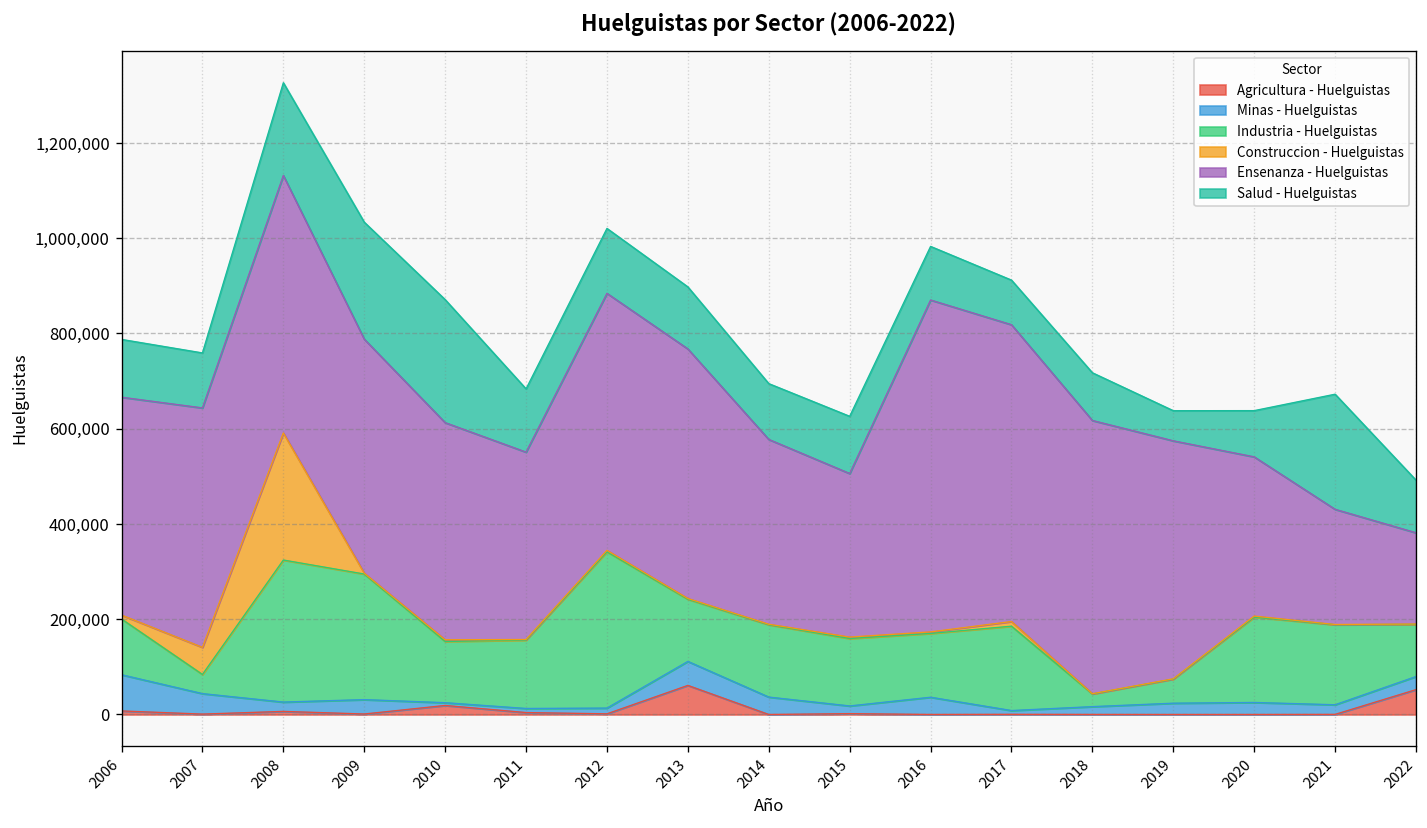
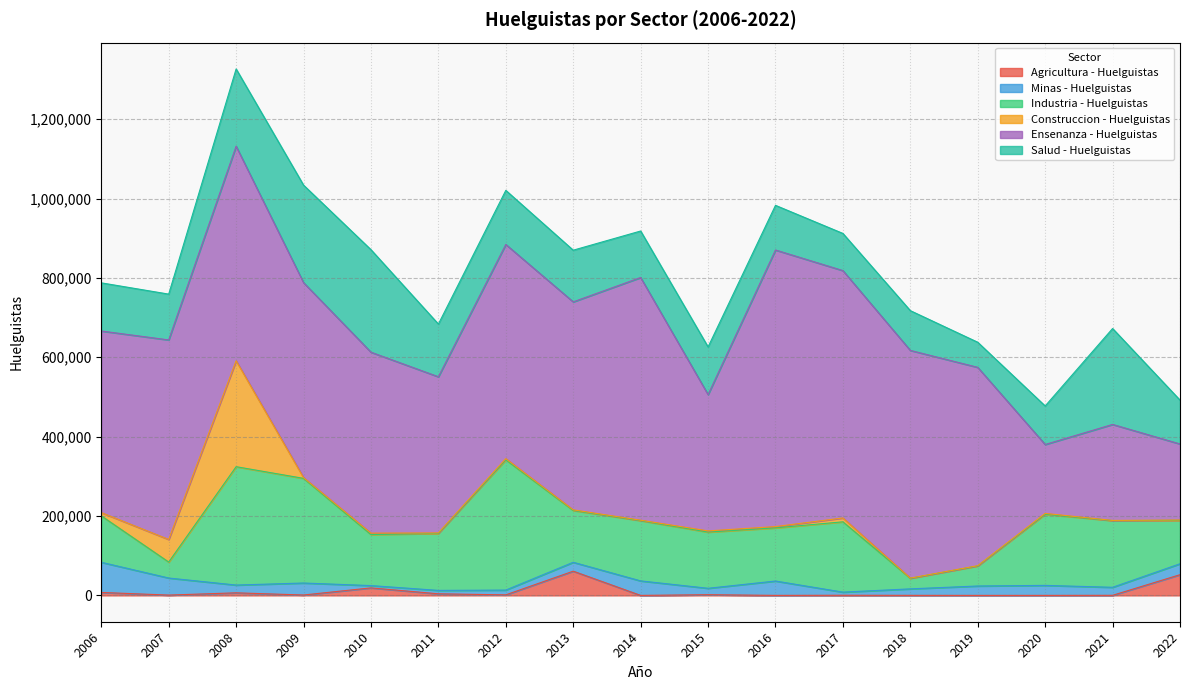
Minas - Huelguistas, 2013: 50,000 -> 20,000
Ensenanza - Huelguistas, 2014: 390,000 -> 610,000
Ensenanza - Huelguistas, 2020: 330,000 -> 170,000
